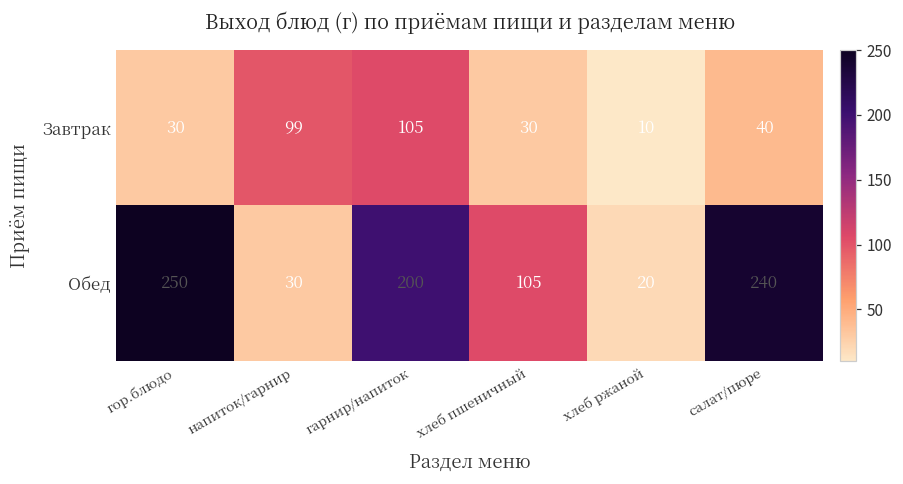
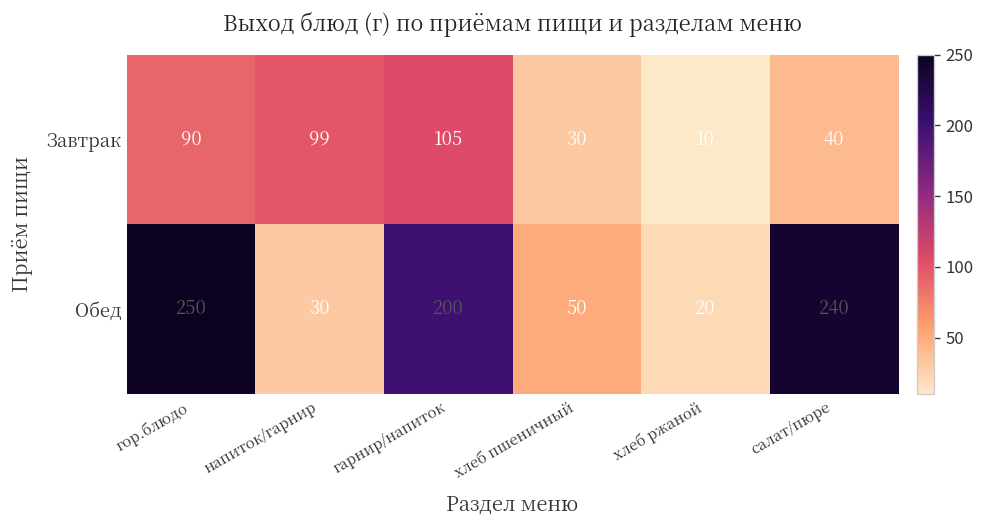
Завтрак, гор.блюдо: 30 -> 90
Обед, хлеб пшеничный: 105 -> 50
